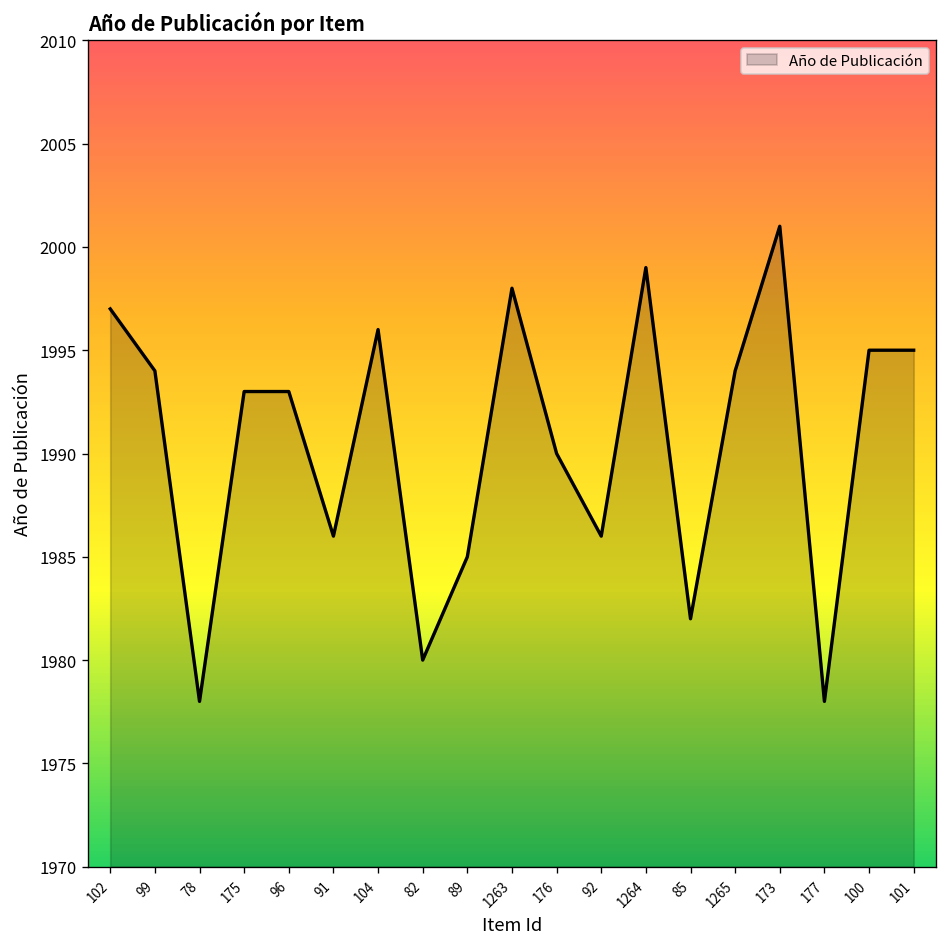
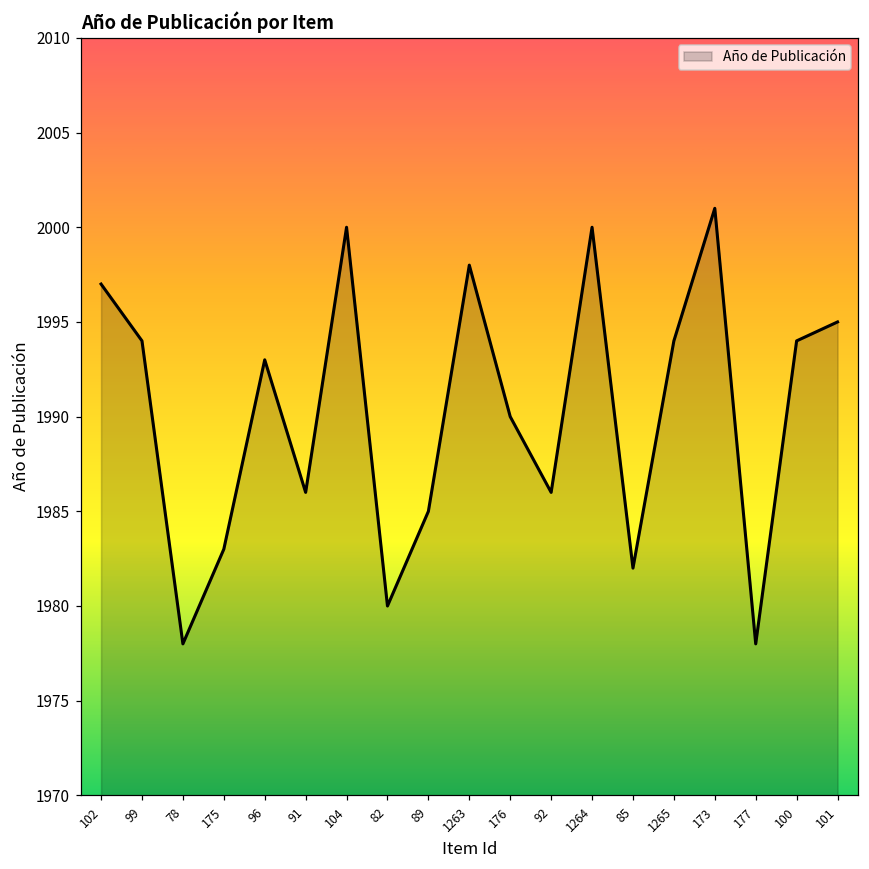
175: 1993 -> 1983
104: 1996 -> 2000
1264: 1999 -> 2000
100: 1995 -> 1994
